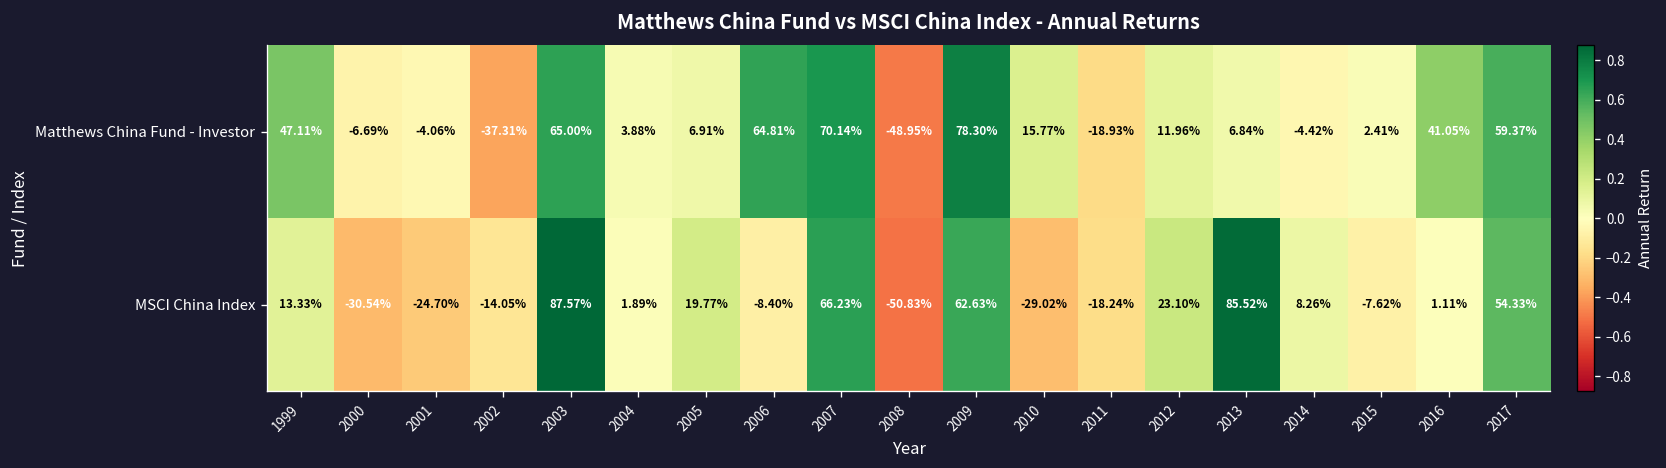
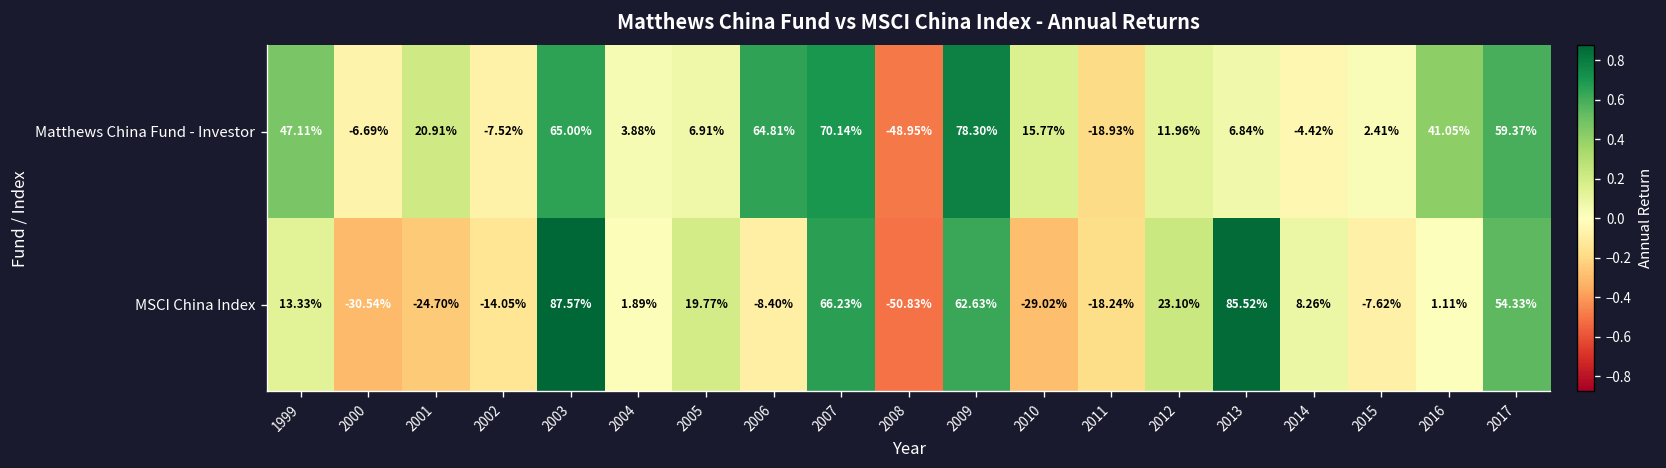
Matthews China Fund - Investor, 2001: -4.06% -> 20.91%
Matthews China Fund - Investor, 2002: -37.31% -> -7.52%
